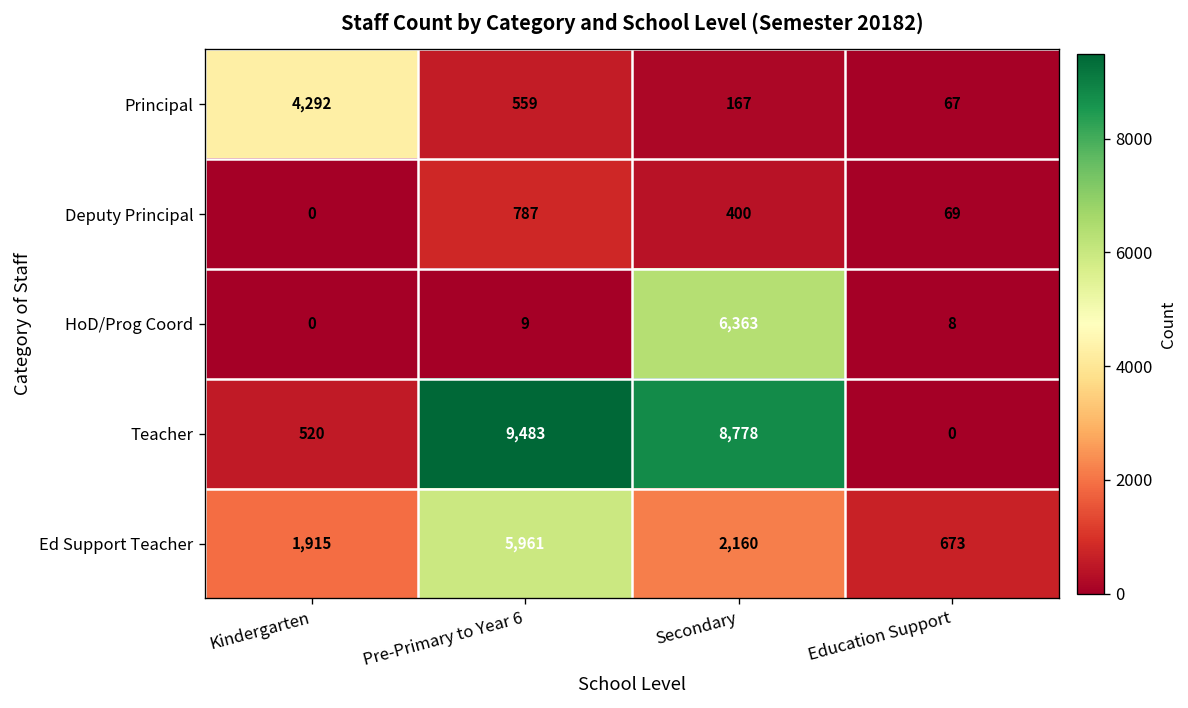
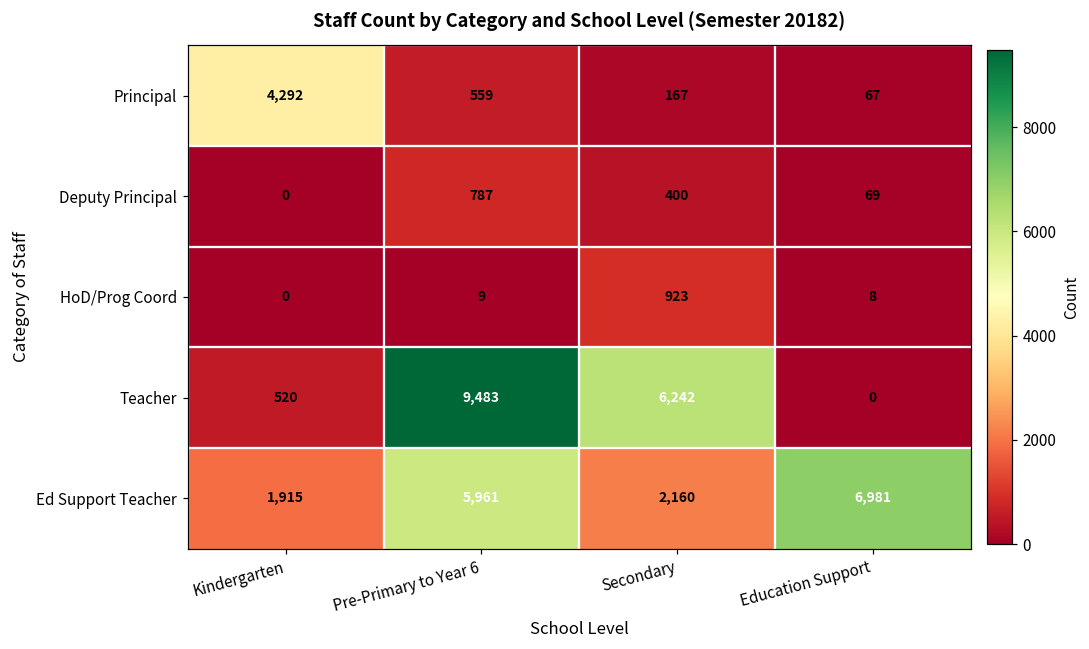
HoD/Prog Coord, Secondary: 6,363 -> 923
Teacher, Secondary: 8,778 -> 6,242
Ed Support Teacher, Education Support: 673 -> 6,981
